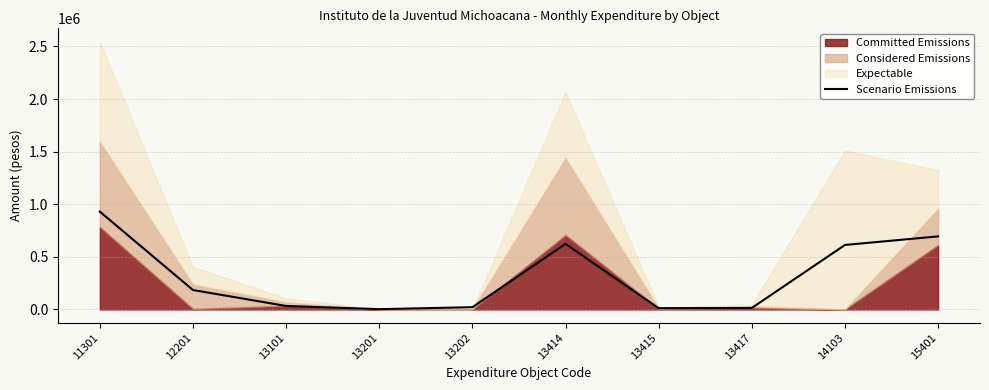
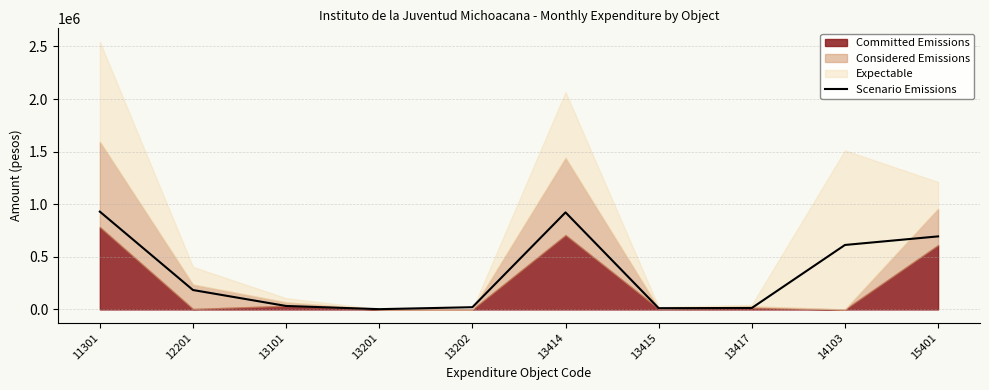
Scenario Emissions, 13414: 620000 -> 920000
Expectable, 15401: 370000 -> 250000
